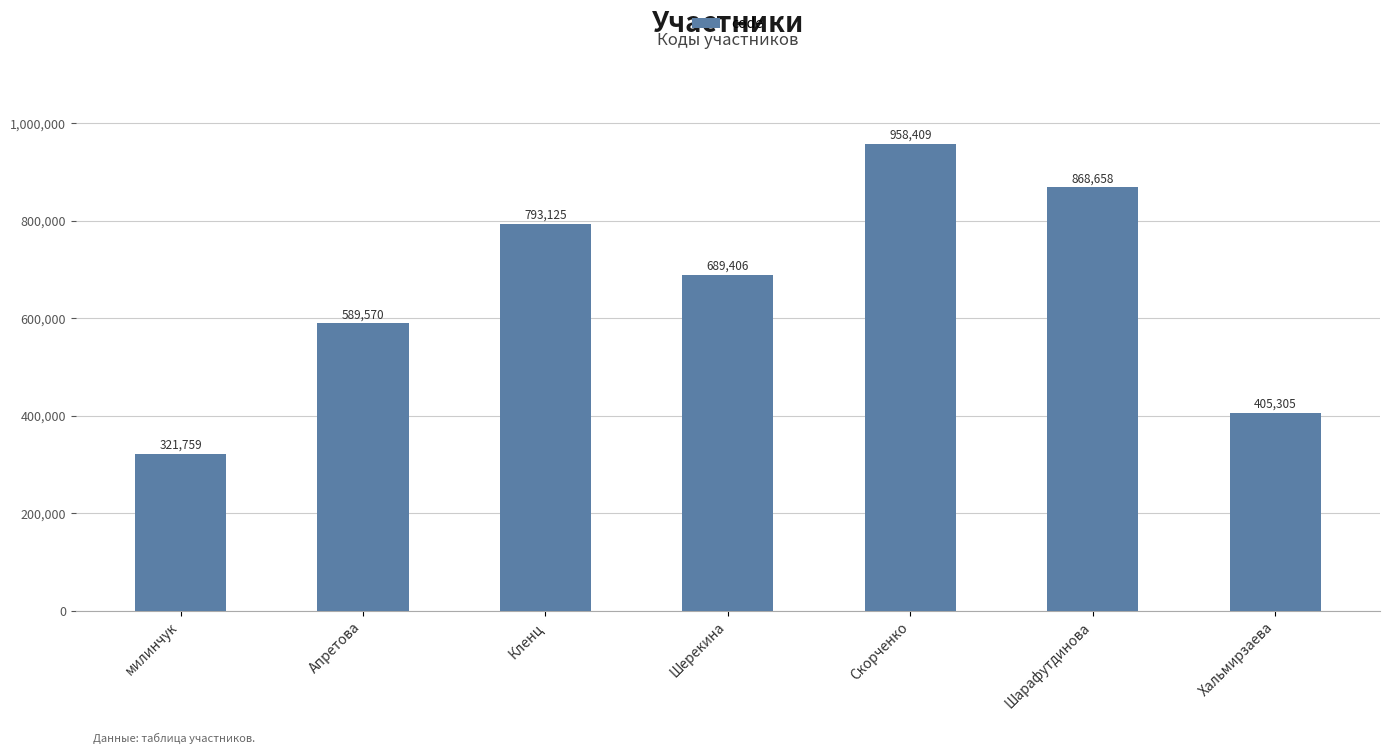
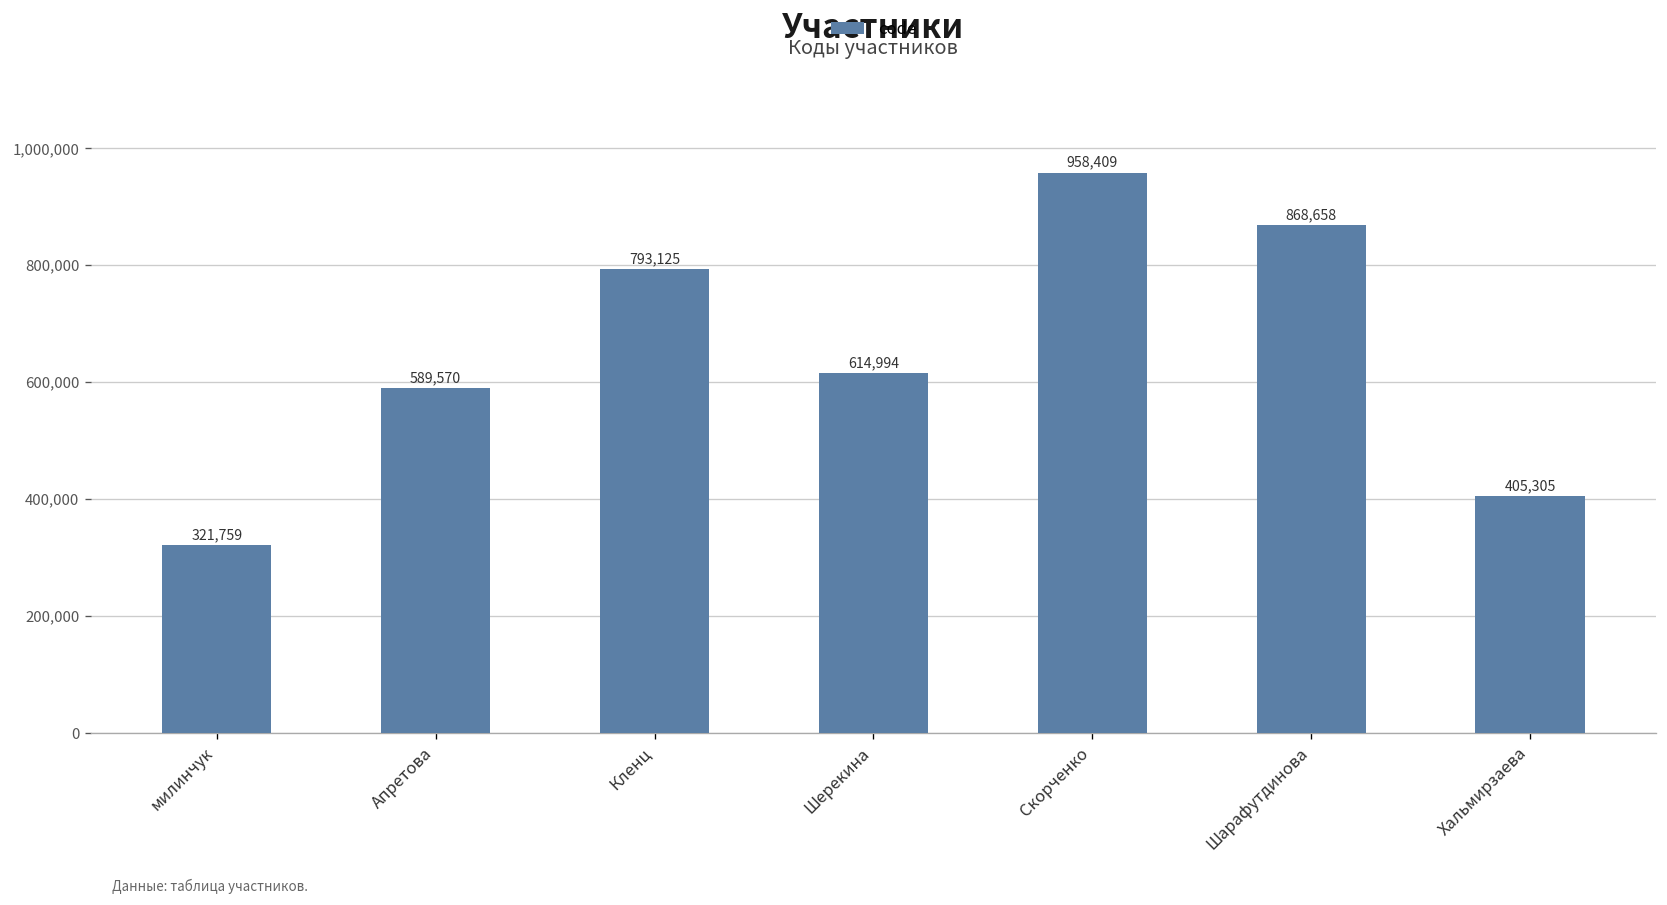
Шерекина: 689,406 -> 614,994
